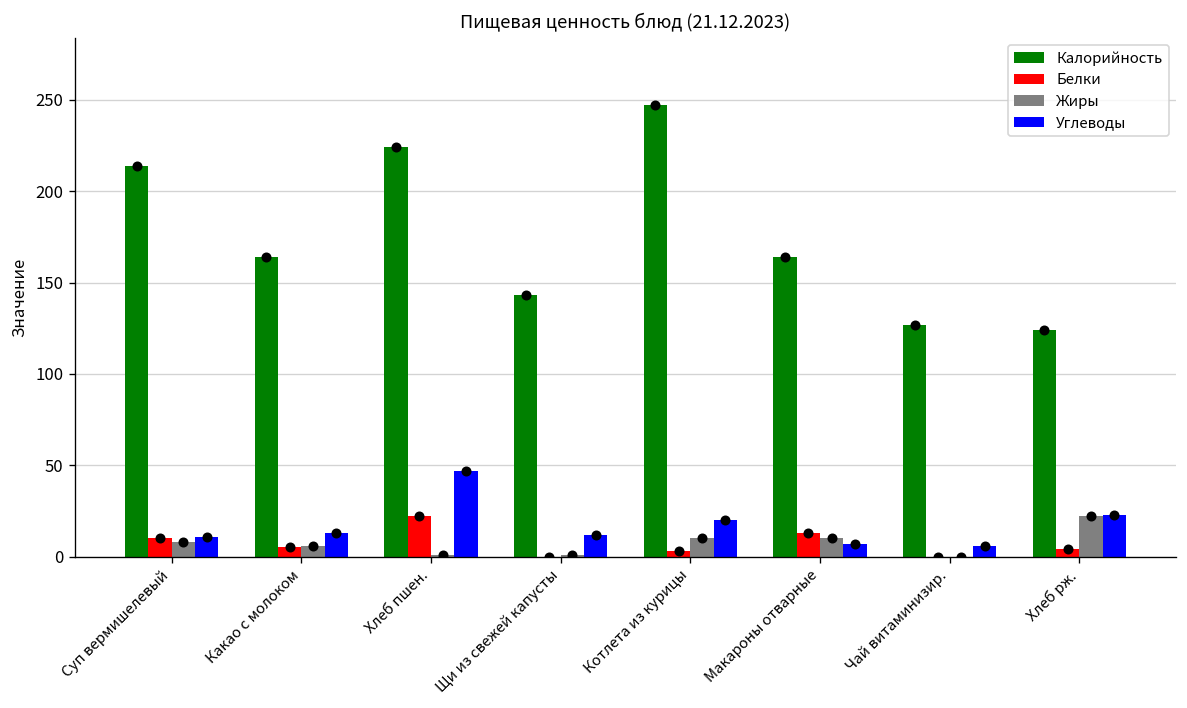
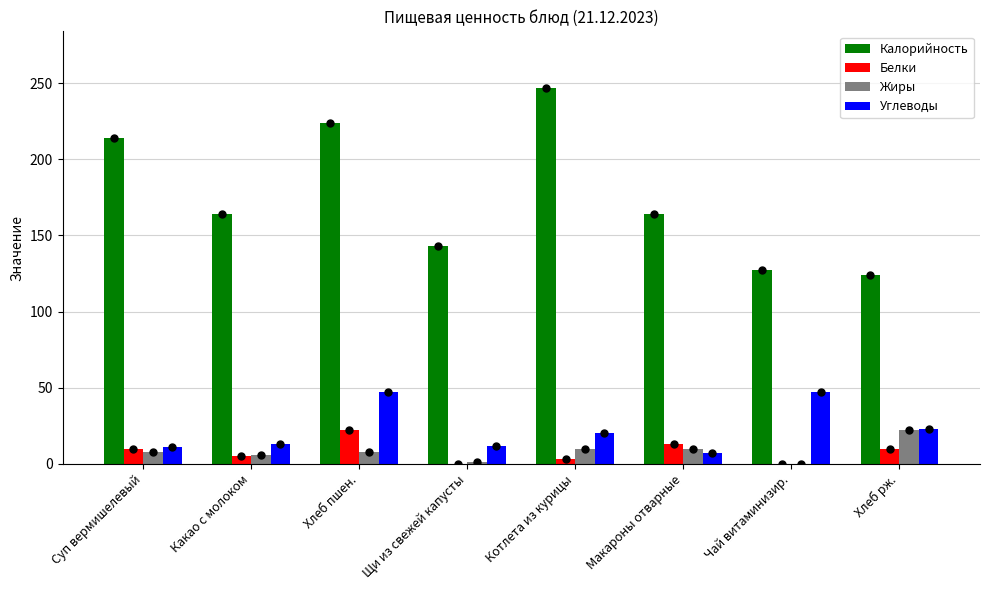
Жиры, Хлеб пшен.: 1 -> 8
Углеводы, Чай витаминизир.: 6 -> 47
Белки, Хлеб рж.: 4 -> 10
